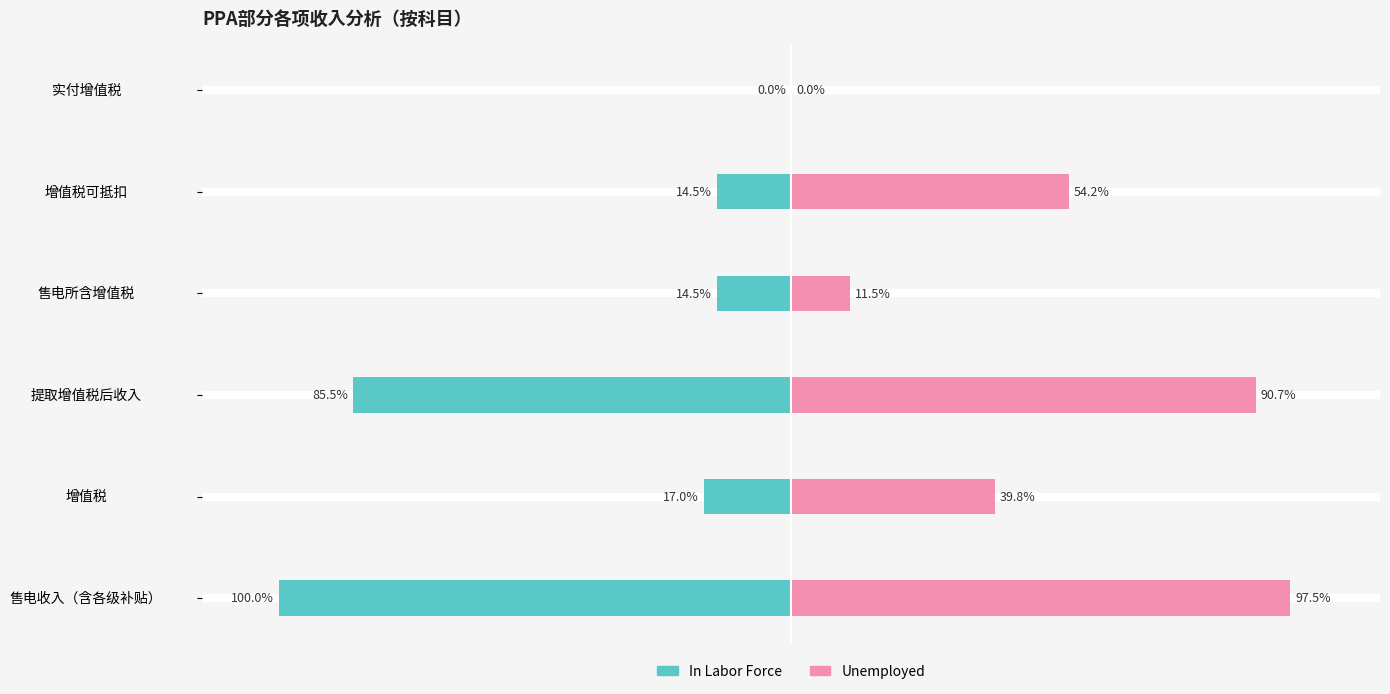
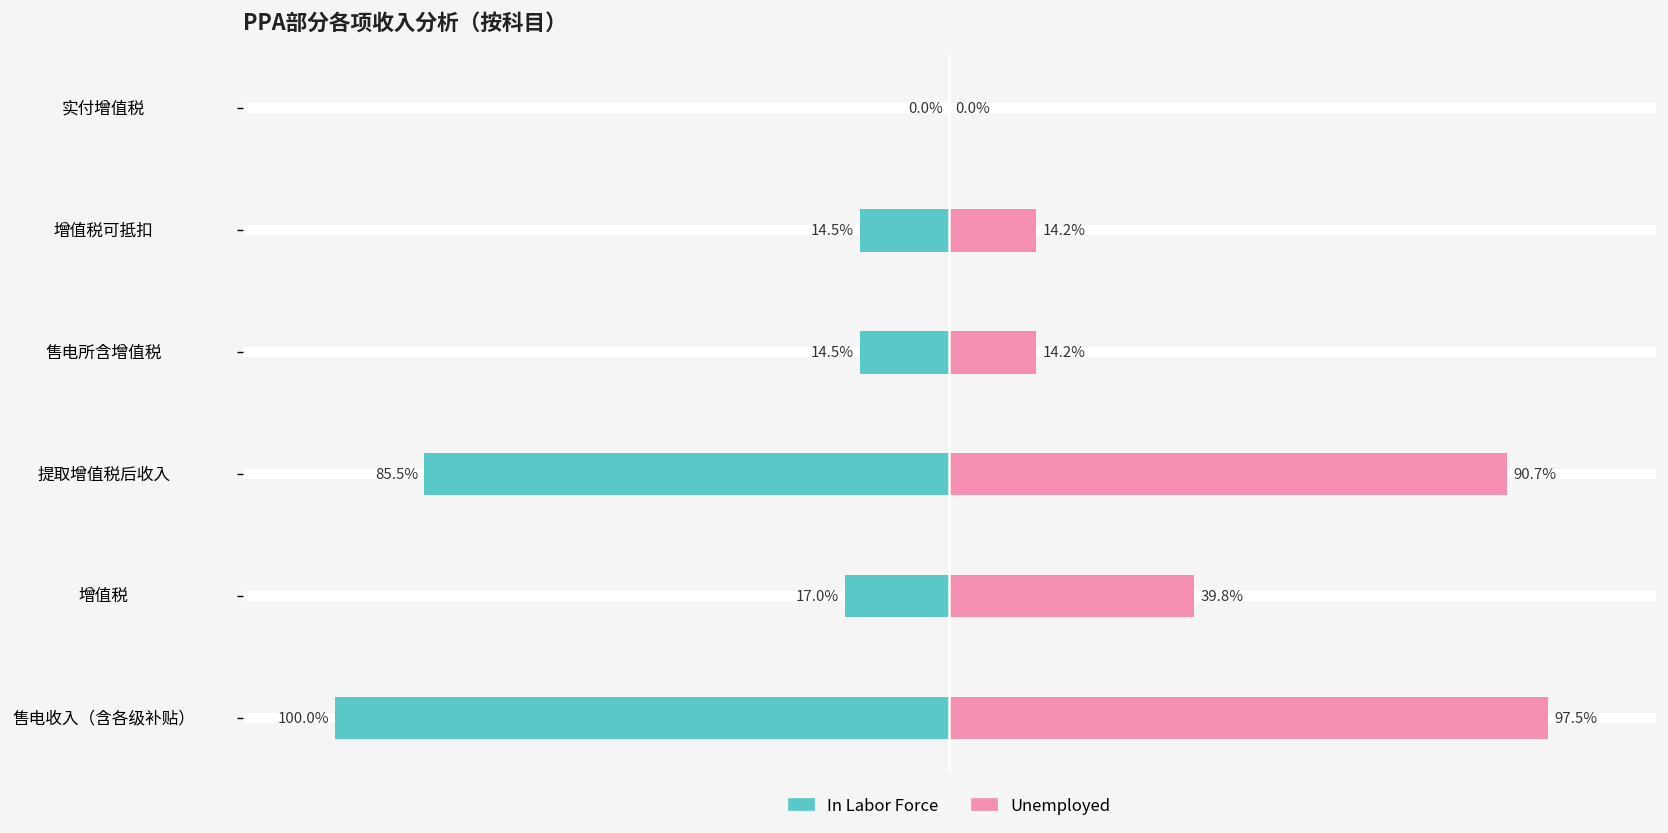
Unemployed, 增值税可抵扣: 54.2% -> 14.2%
Unemployed, 售电所含增值税: 11.5% -> 14.2%
